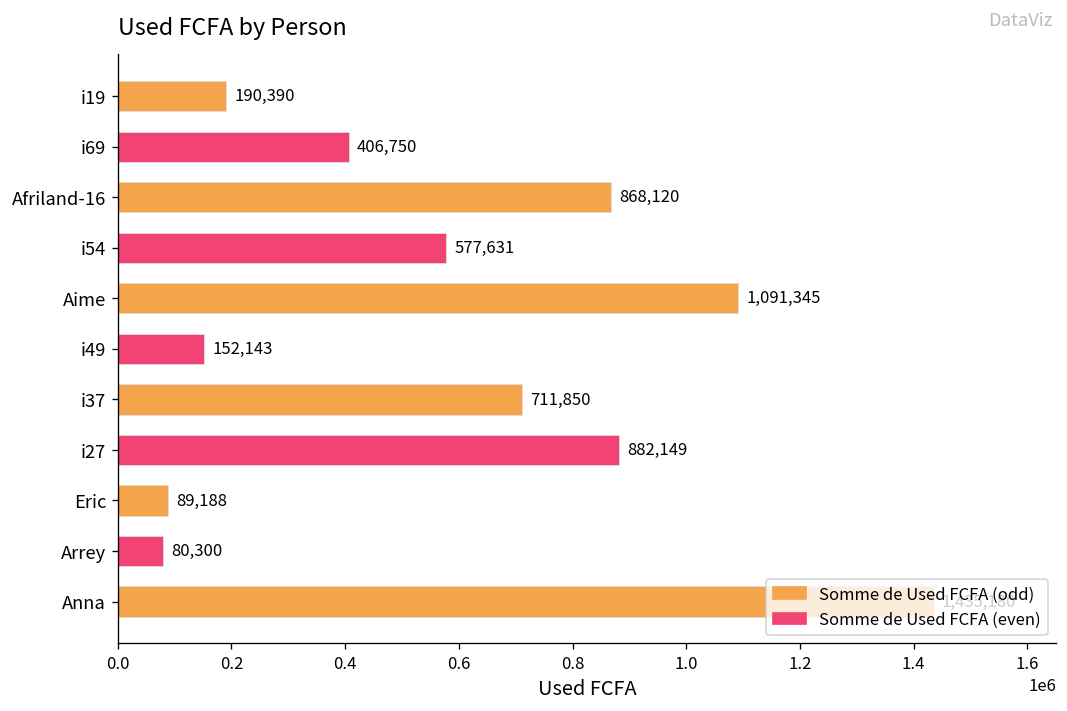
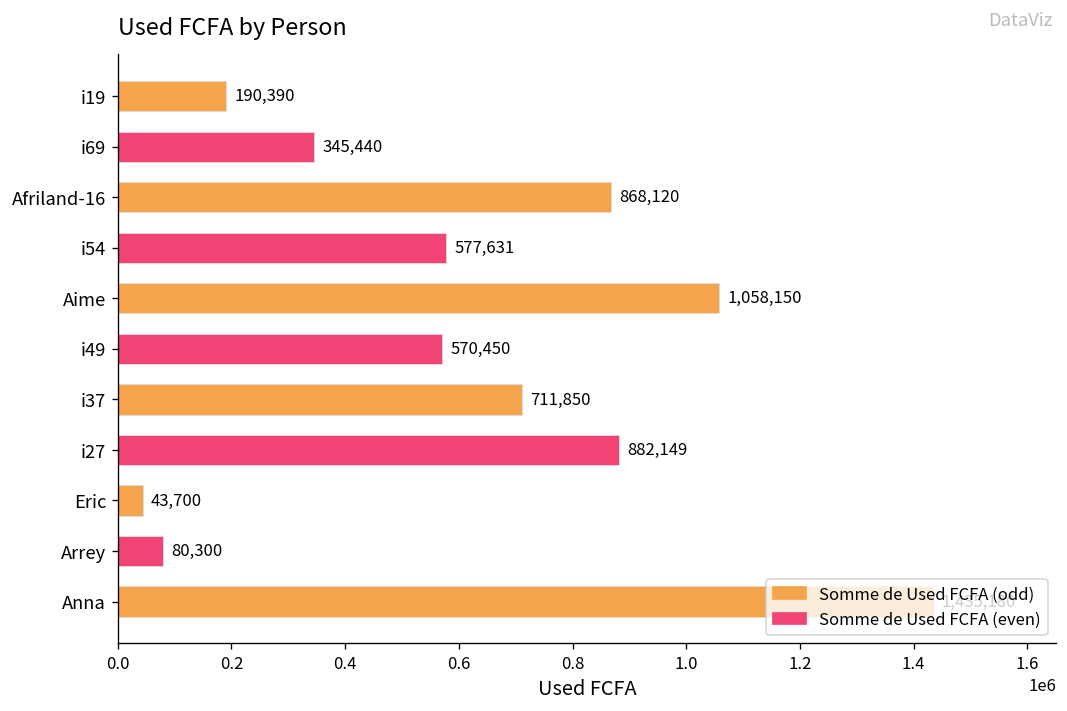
i69: 406,750 -> 345,440
Aime: 1,091,345 -> 1,058,150
i49: 152,143 -> 570,450
Eric: 89,188 -> 43,700
